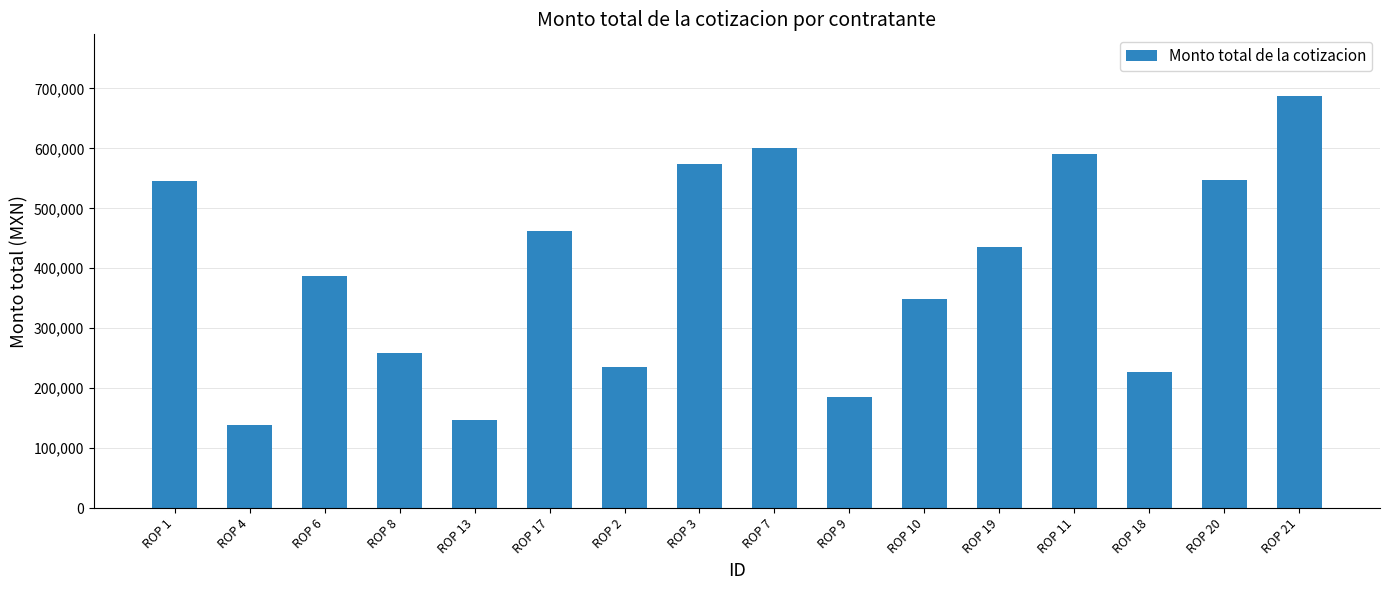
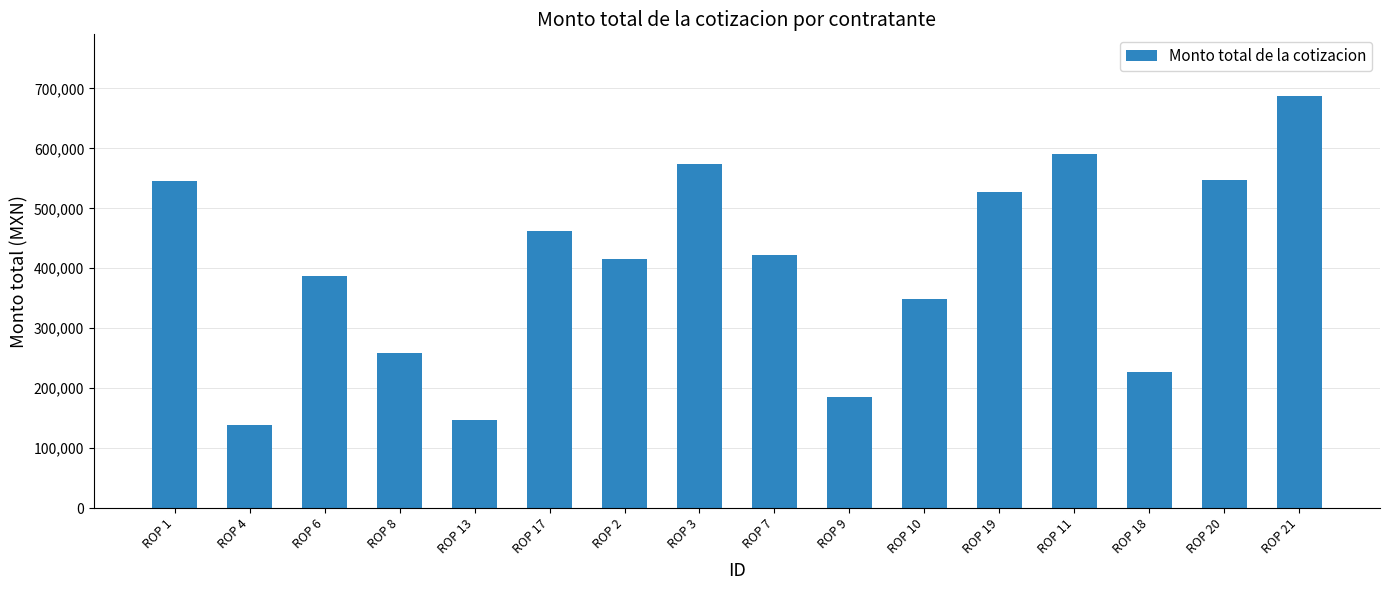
ROP 2: 240,000 -> 410,000
ROP 7: 600,000 -> 420,000
ROP 19: 440,000 -> 530,000
